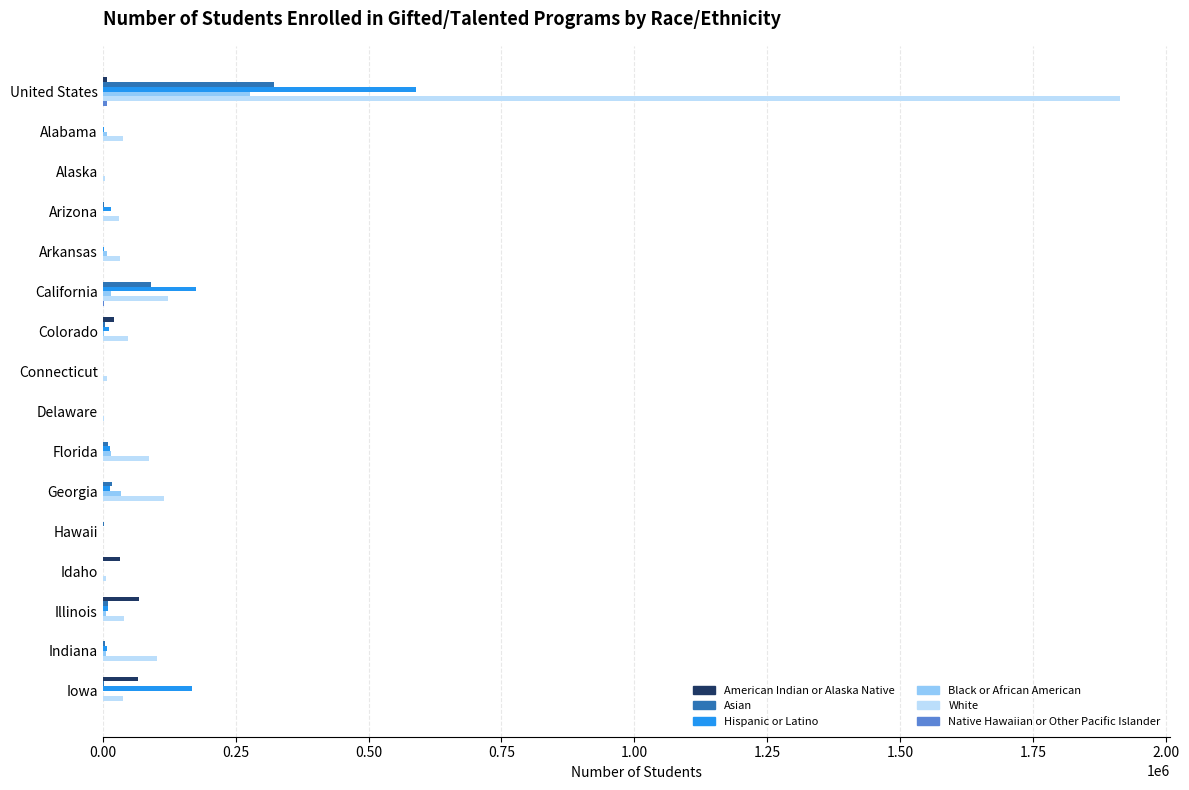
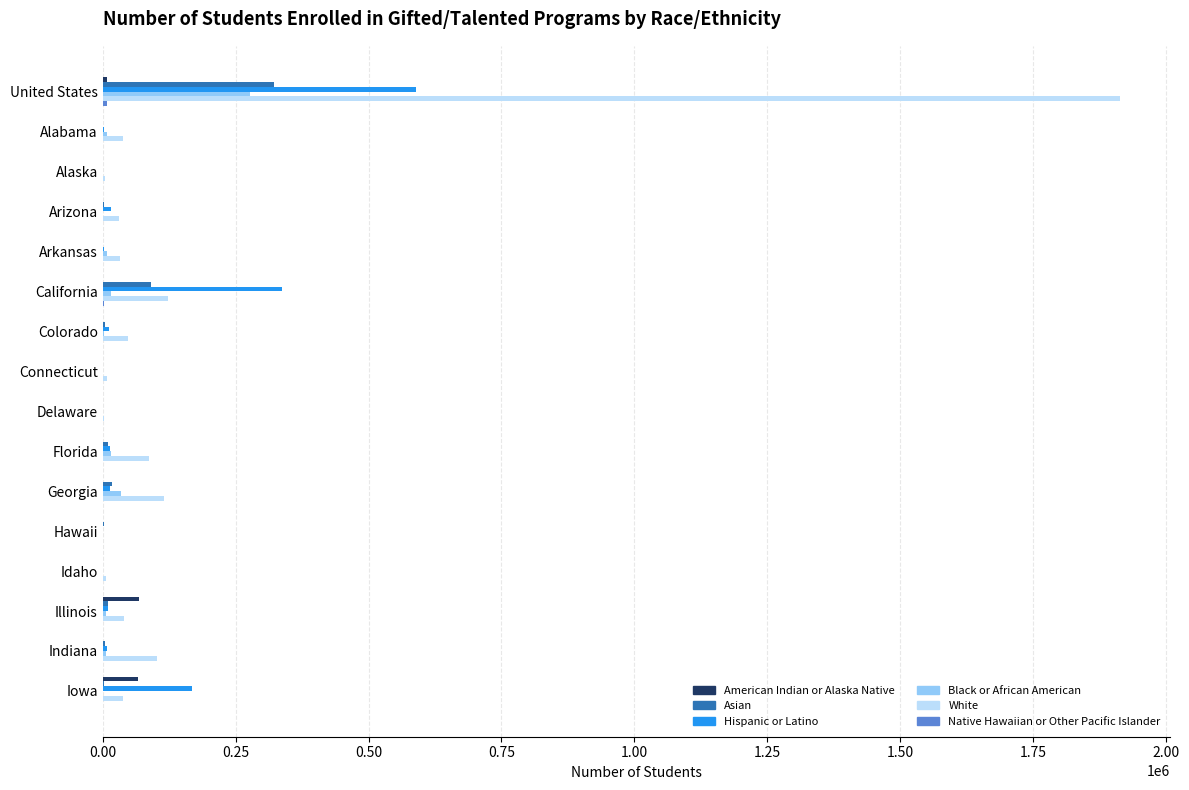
Hispanic or Latino, California: 180000 -> 340000
American Indian or Alaska Native, Colorado: 20000 -> 0
American Indian or Alaska Native, Idaho: 30000 -> 0
